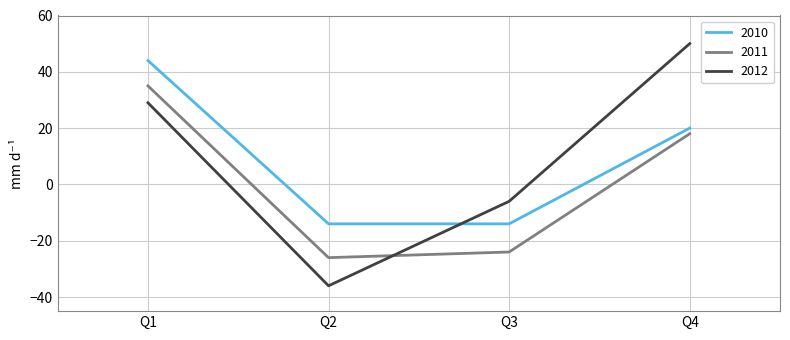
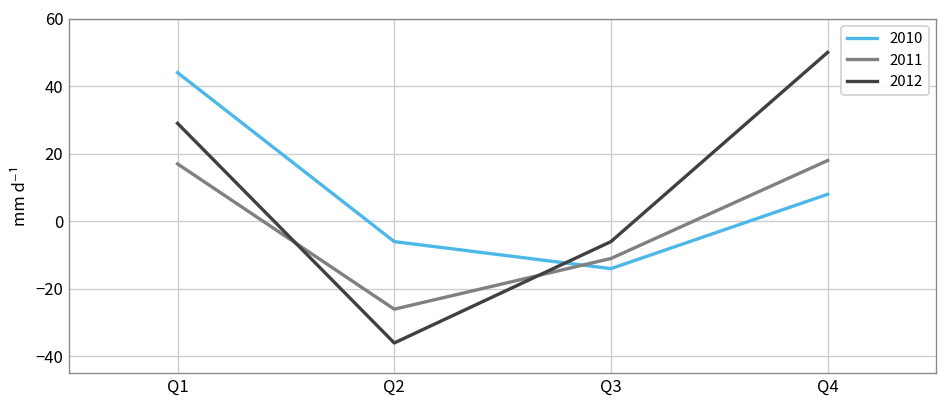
2011, Q1: 35 -> 17
2010, Q2: -14 -> -6
2011, Q3: -24 -> -11
2010, Q4: 20 -> 8
